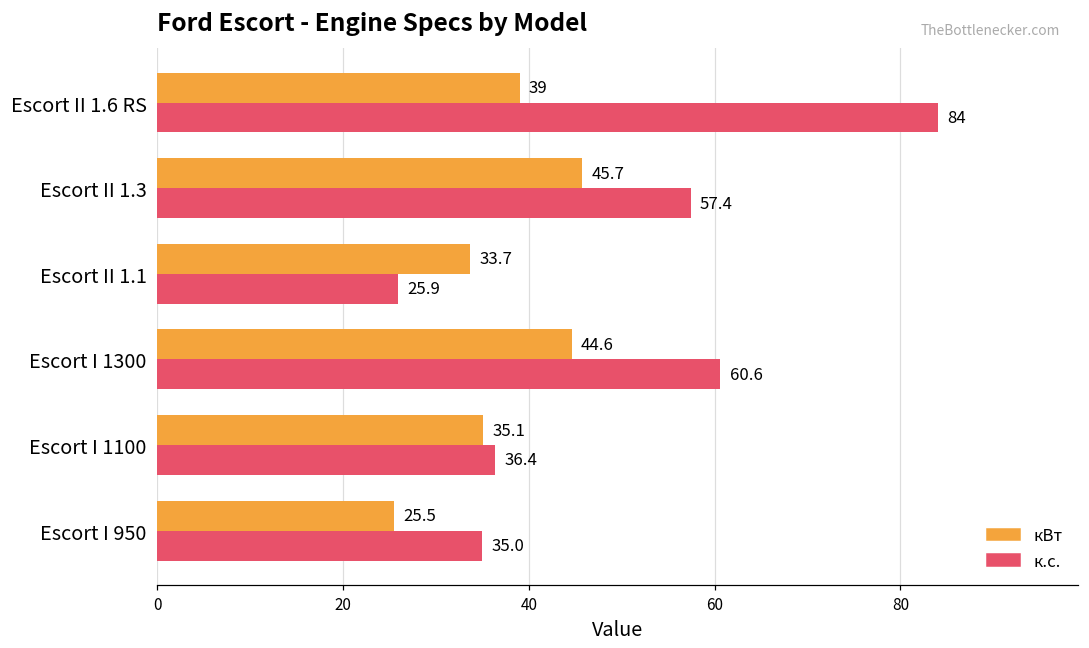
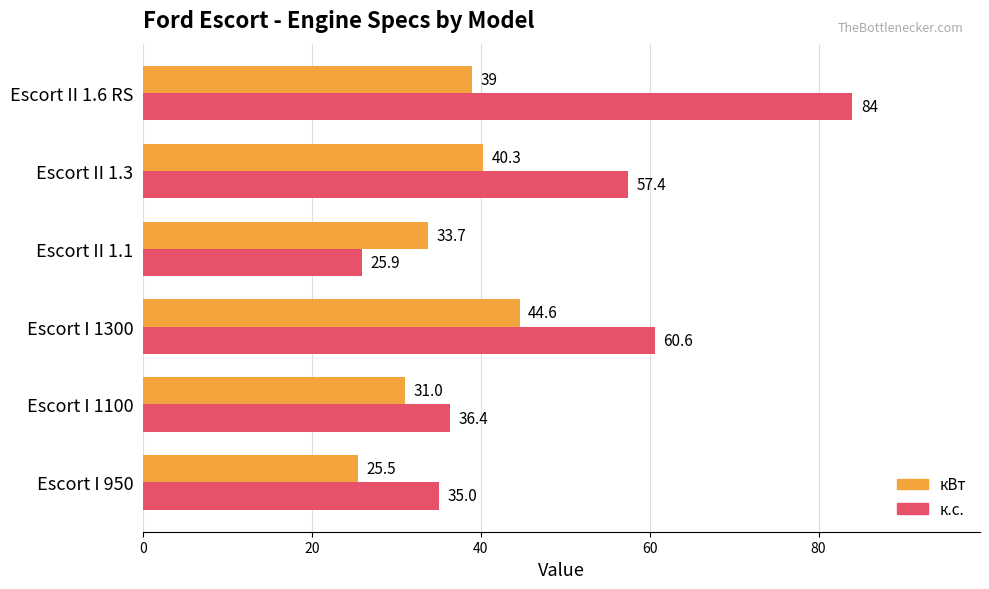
кВт, Escort II 1.3: 45.7 -> 40.3
кВт, Escort I 1100: 35.1 -> 31.0
